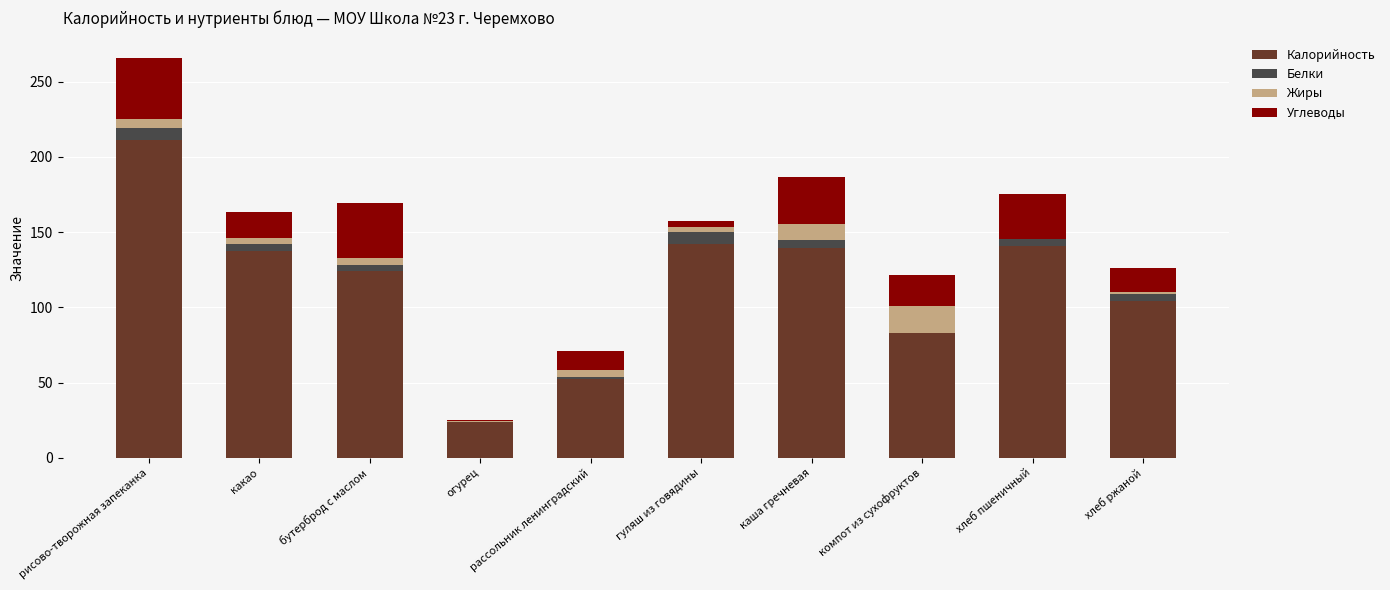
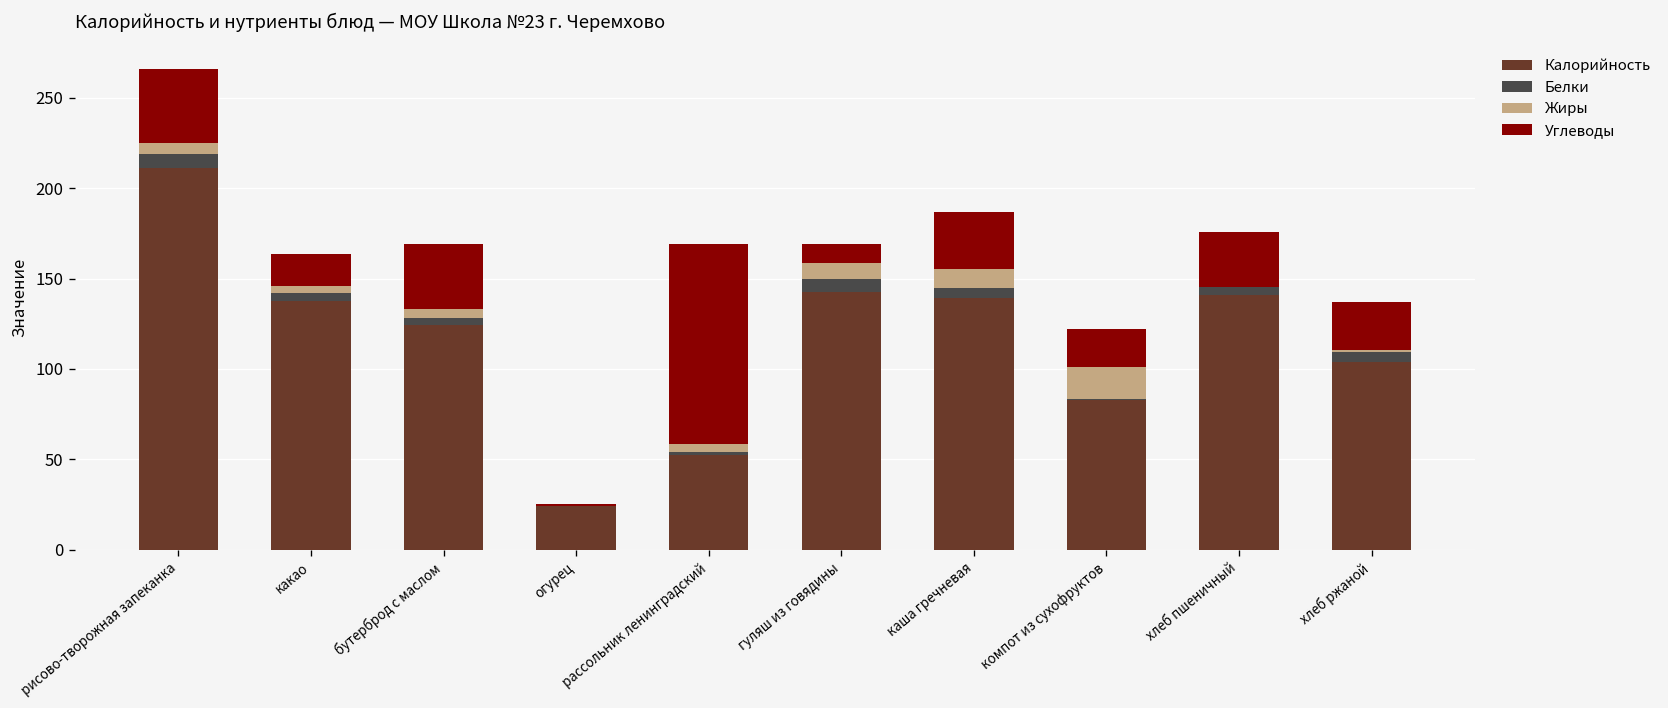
Углеводы, рассольник ленинградский: 13 -> 111
Жиры, гуляш из говядины: 3 -> 9
Углеводы, гуляш из говядины: 4 -> 10
Углеводы, хлеб ржаной: 16 -> 26
